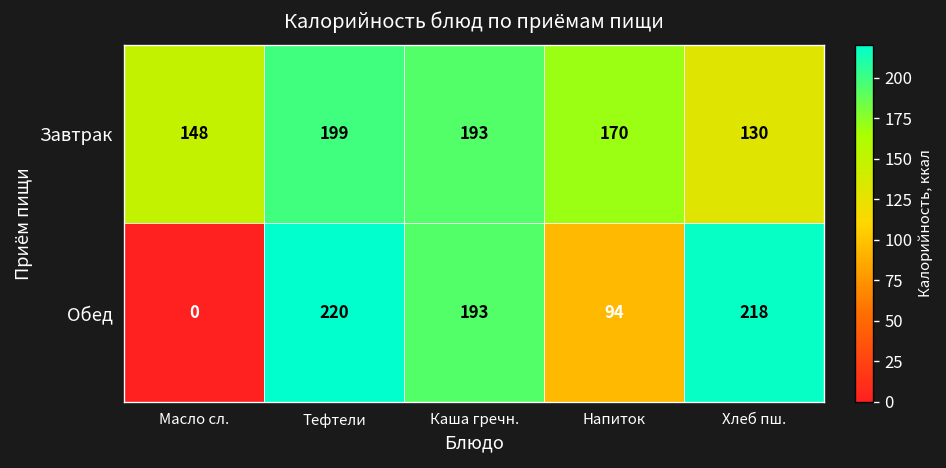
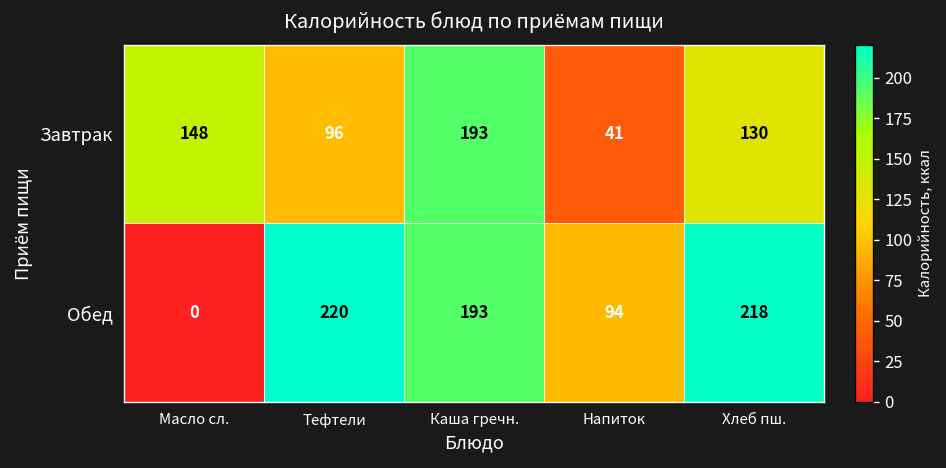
Завтрак, Тефтели: 199 -> 96
Завтрак, Напиток: 170 -> 41
